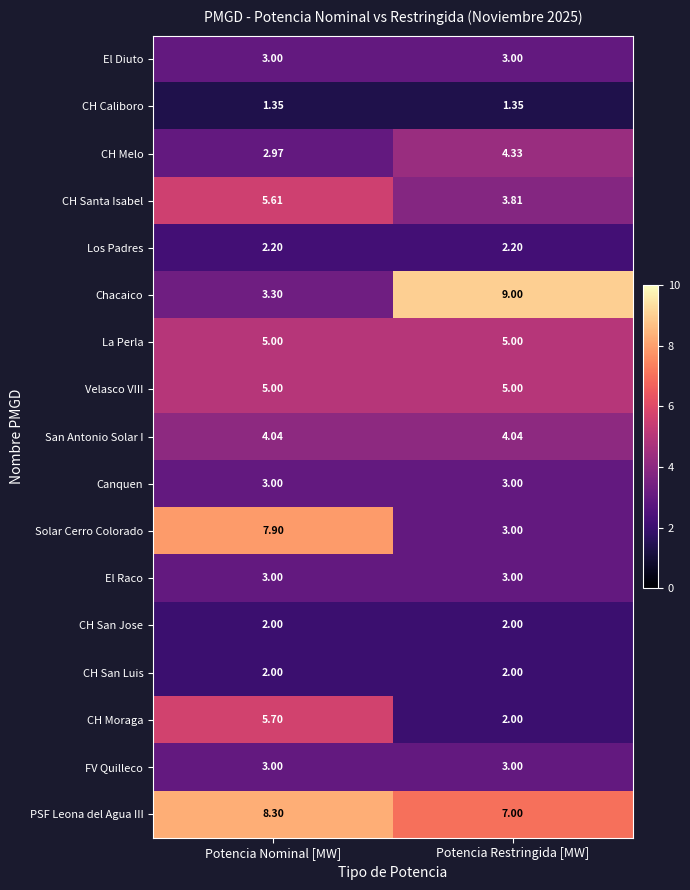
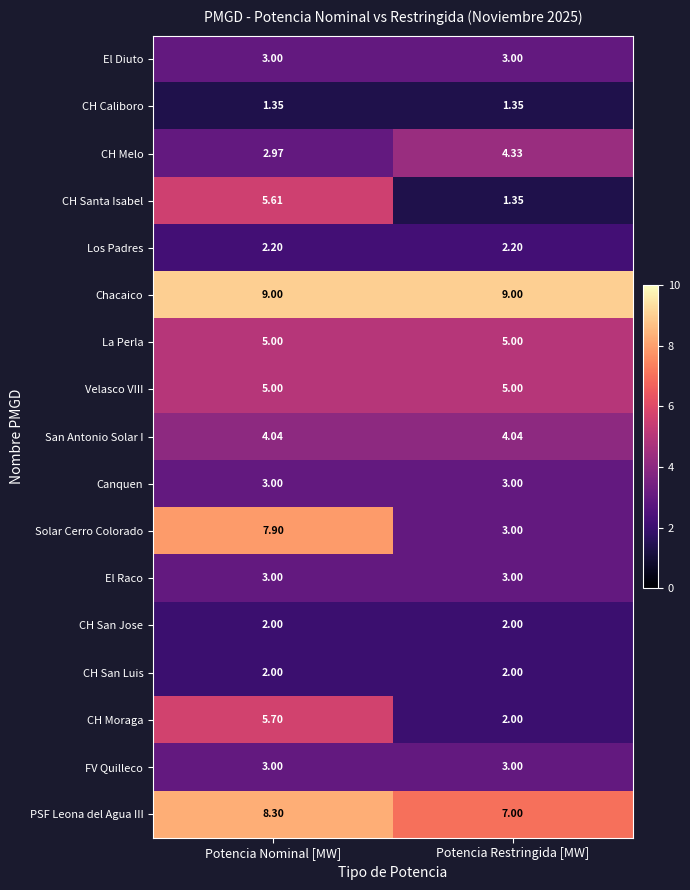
CH Santa Isabel, Potencia Restringida [MW]: 3.81 -> 1.35
Chacaico, Potencia Nominal [MW]: 3.30 -> 9.00
